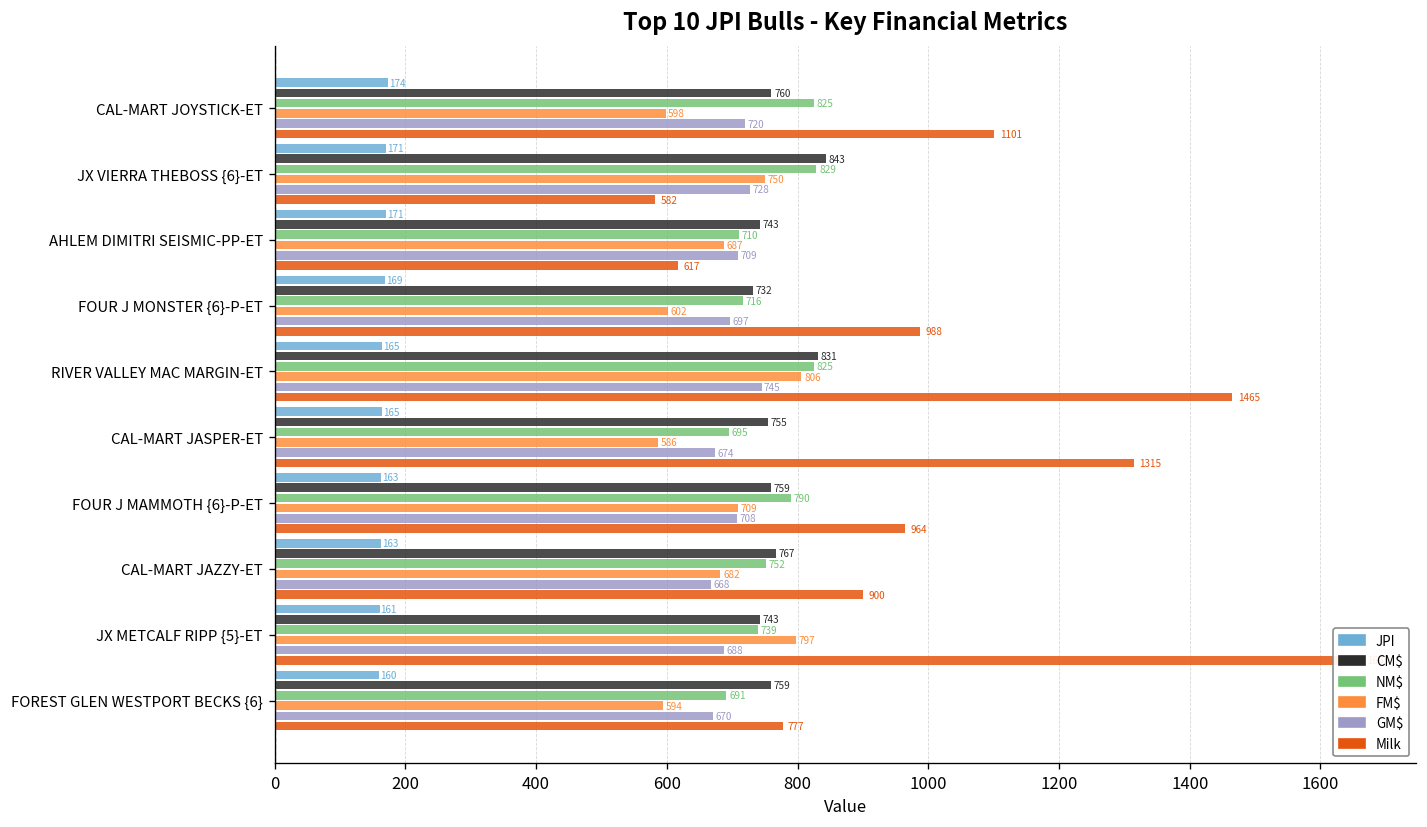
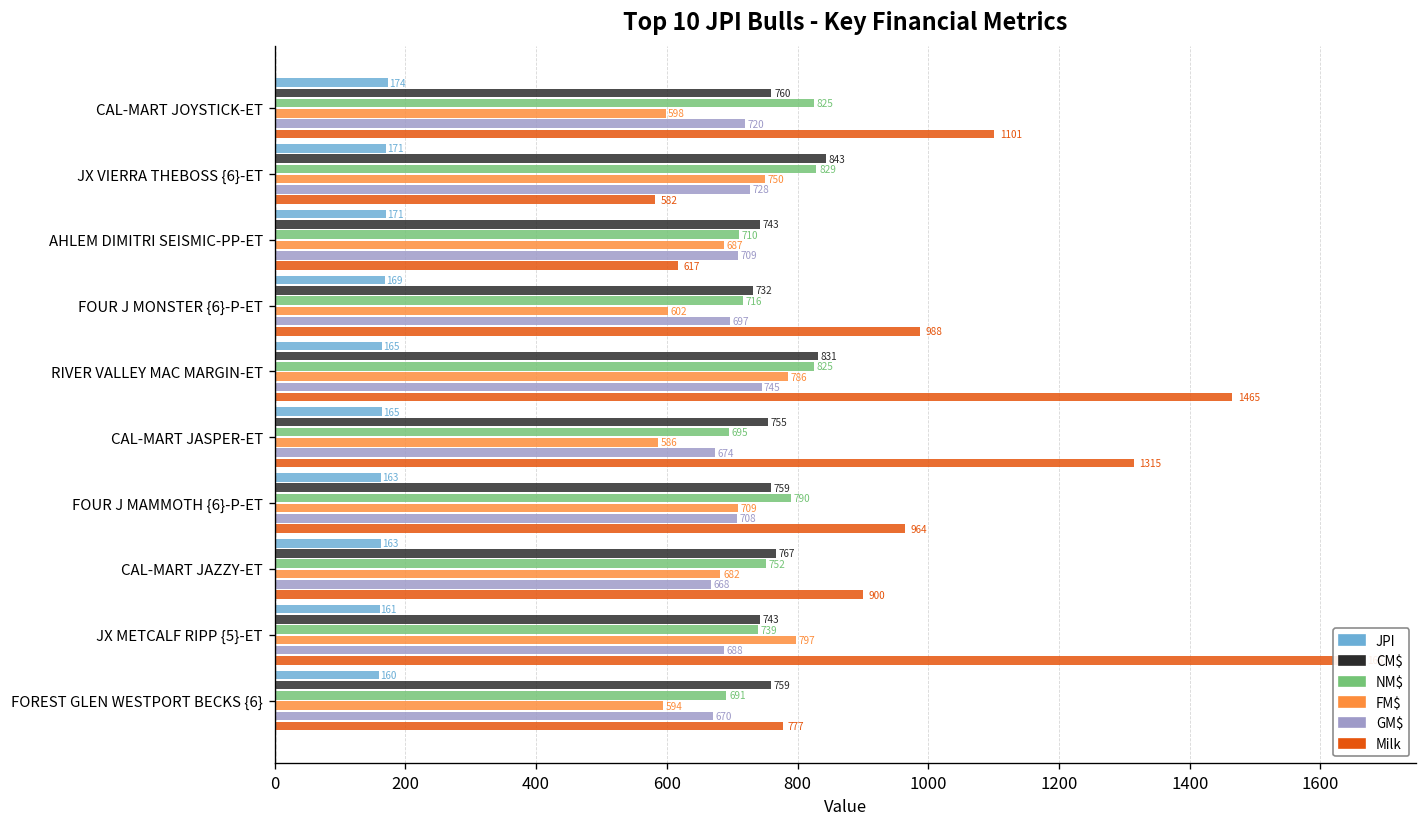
FM$, RIVER VALLEY MAC MARGIN-ET: 806 -> 786
